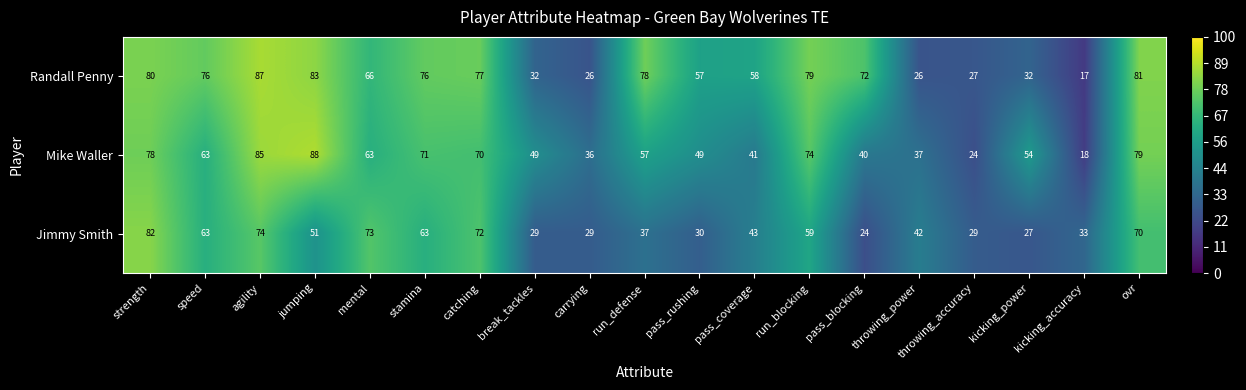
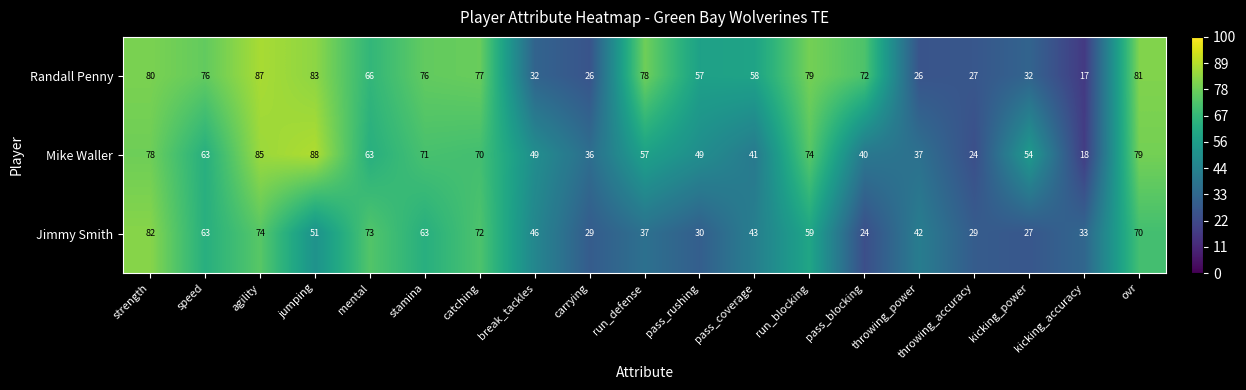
Jimmy Smith, break_tackles: 29 -> 46
